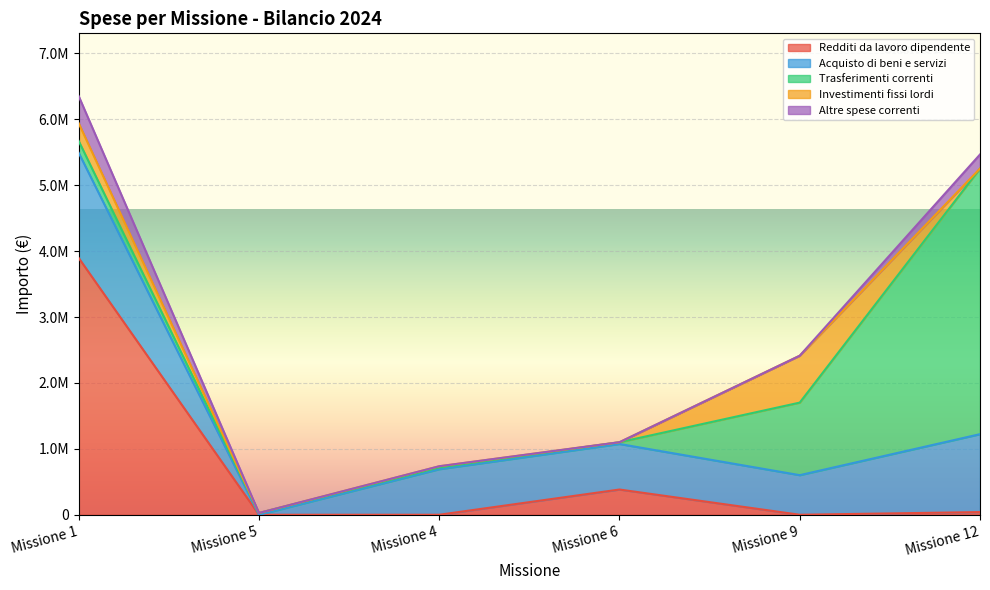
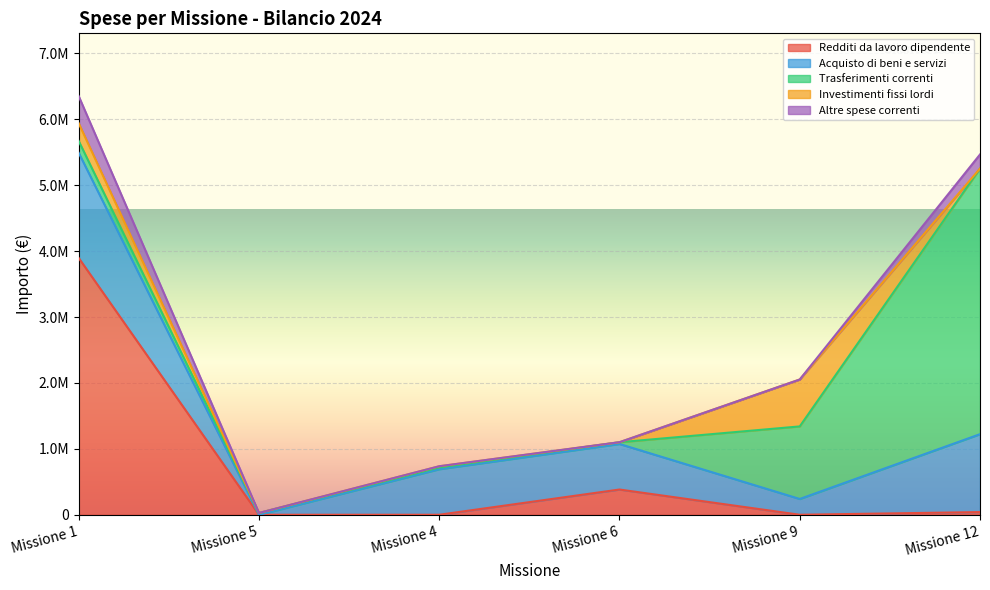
Acquisto di beni e servizi, Missione 9: 600000 -> 200000
